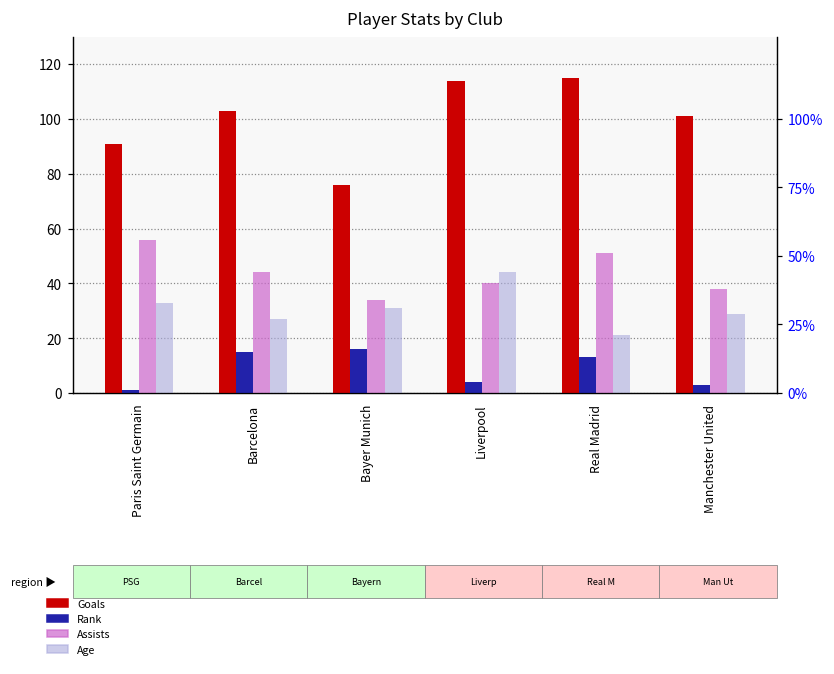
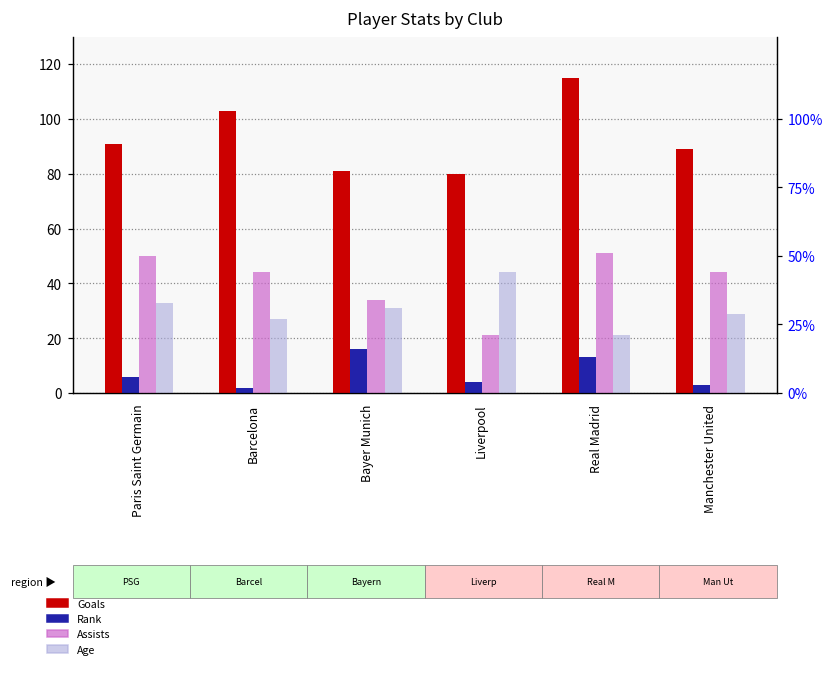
Rank, Paris Saint Germain: 1 -> 6
Assists, Paris Saint Germain: 56 -> 50
Rank, Barcelona: 15 -> 2
Goals, Bayer Munich: 76 -> 81
Goals, Liverpool: 114 -> 80
Assists, Liverpool: 40 -> 21
Goals, Manchester United: 101 -> 89
Assists, Manchester United: 38 -> 44
